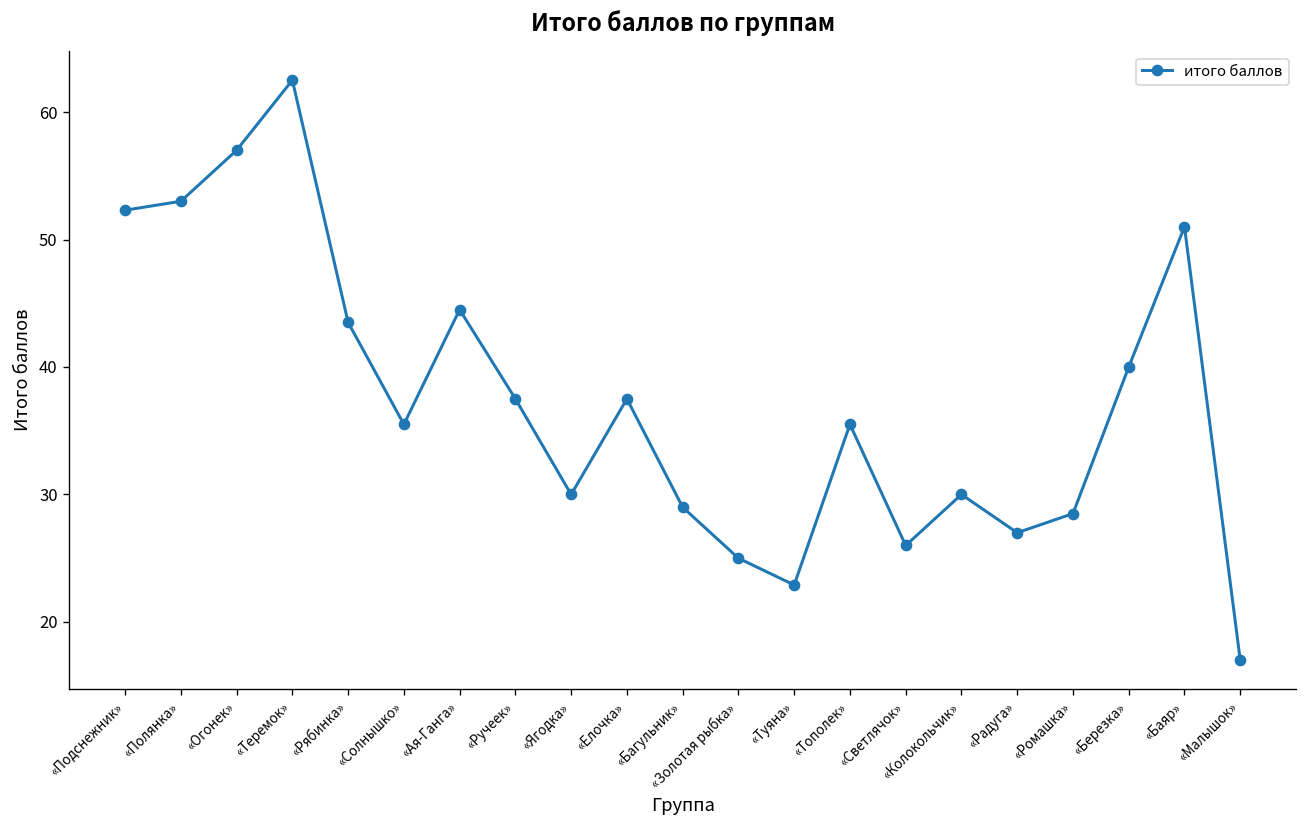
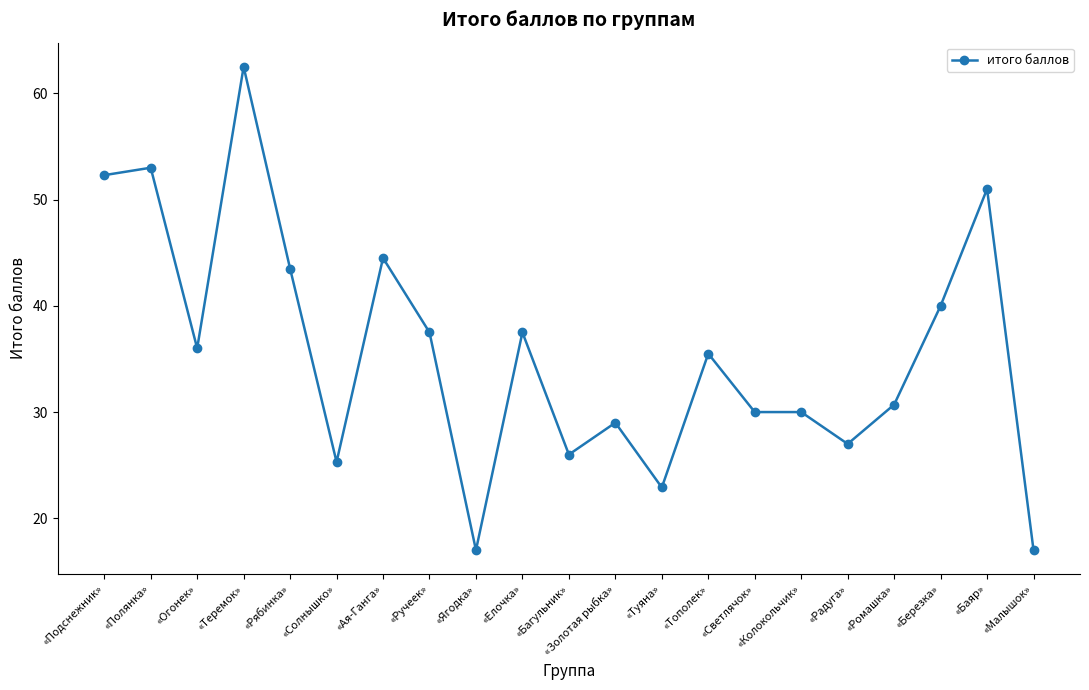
«Огонек»: 57 -> 36
«Солнышко»: 35.5 -> 25.3
«Ягодка»: 30 -> 17
«Багульник»: 29 -> 26
«Золотая рыбка»: 25 -> 29
«Светлячок»: 26 -> 30
«Ромашка»: 28.5 -> 30.7
